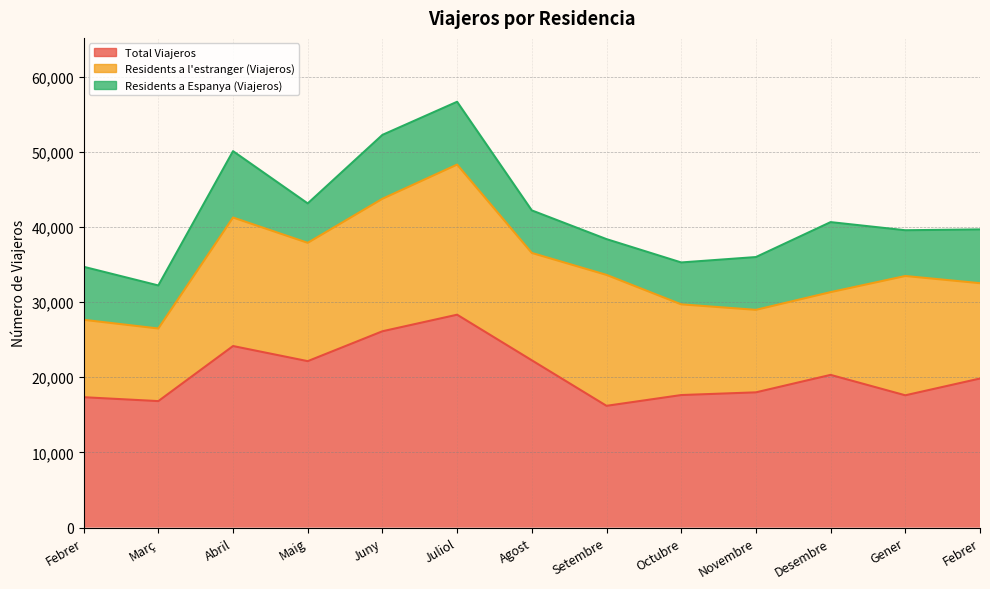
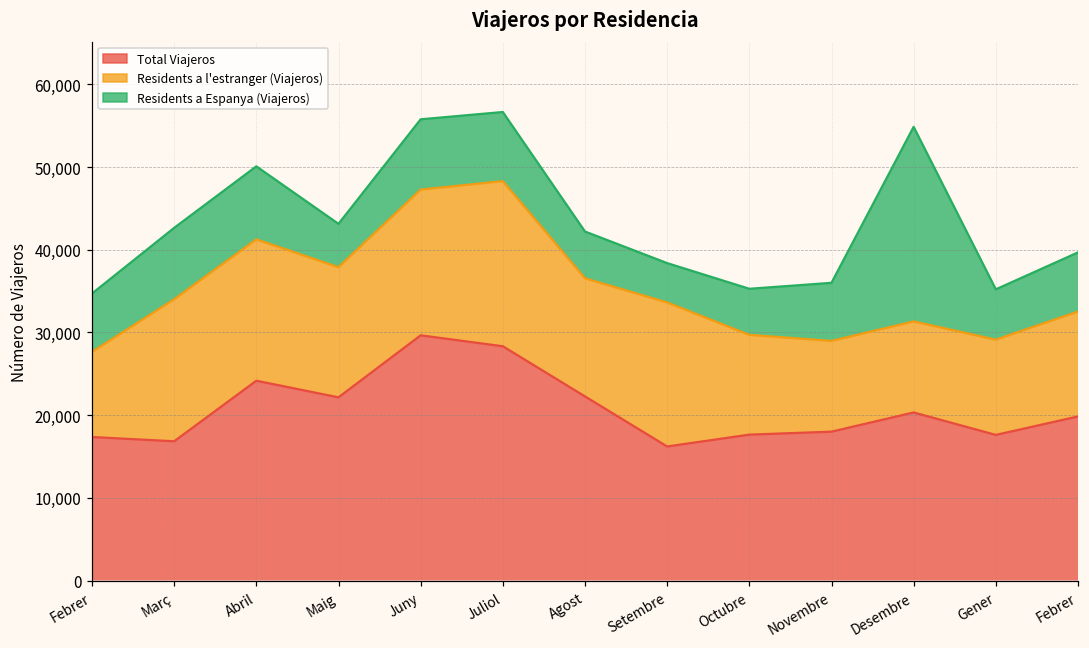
Residents a l'estranger (Viajeros), Març: 10,000 -> 17,000
Residents a Espanya (Viajeros), Març: 6,000 -> 9,000
Total Viajeros, Juny: 26,000 -> 30,000
Residents a Espanya (Viajeros), Desembre: 9,000 -> 24,000
Residents a l'estranger (Viajeros), Gener: 16,000 -> 12,000
